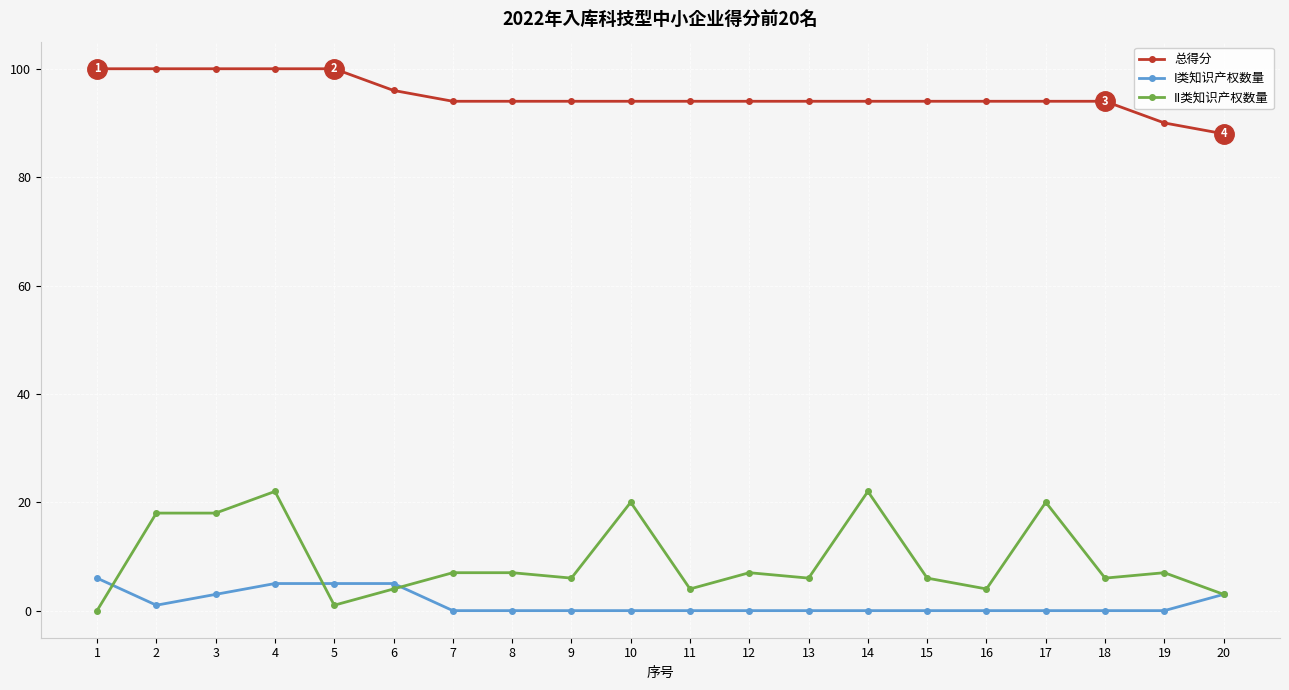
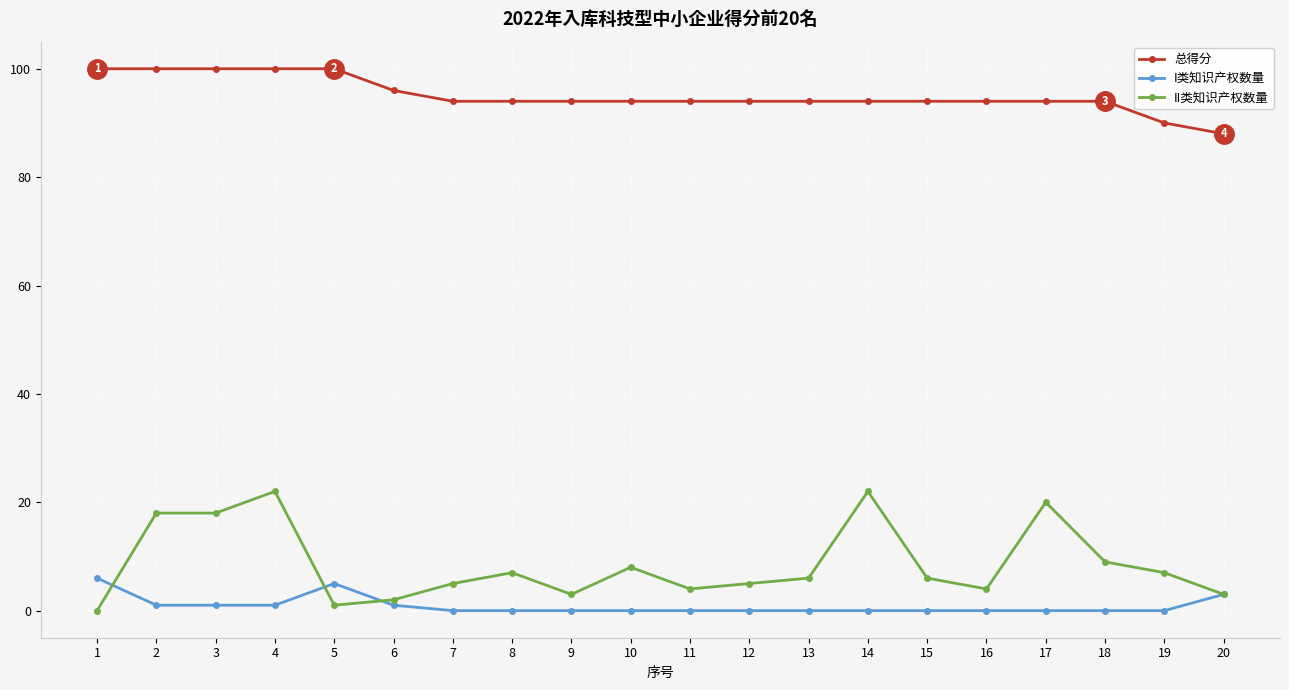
I类知识产权数量, 3: 3 -> 1
I类知识产权数量, 4: 5 -> 1
I类知识产权数量, 6: 5 -> 1
II类知识产权数量, 6: 4 -> 2
II类知识产权数量, 7: 7 -> 5
II类知识产权数量, 9: 6 -> 3
II类知识产权数量, 10: 20 -> 8
II类知识产权数量, 12: 7 -> 5
II类知识产权数量, 18: 6 -> 9
